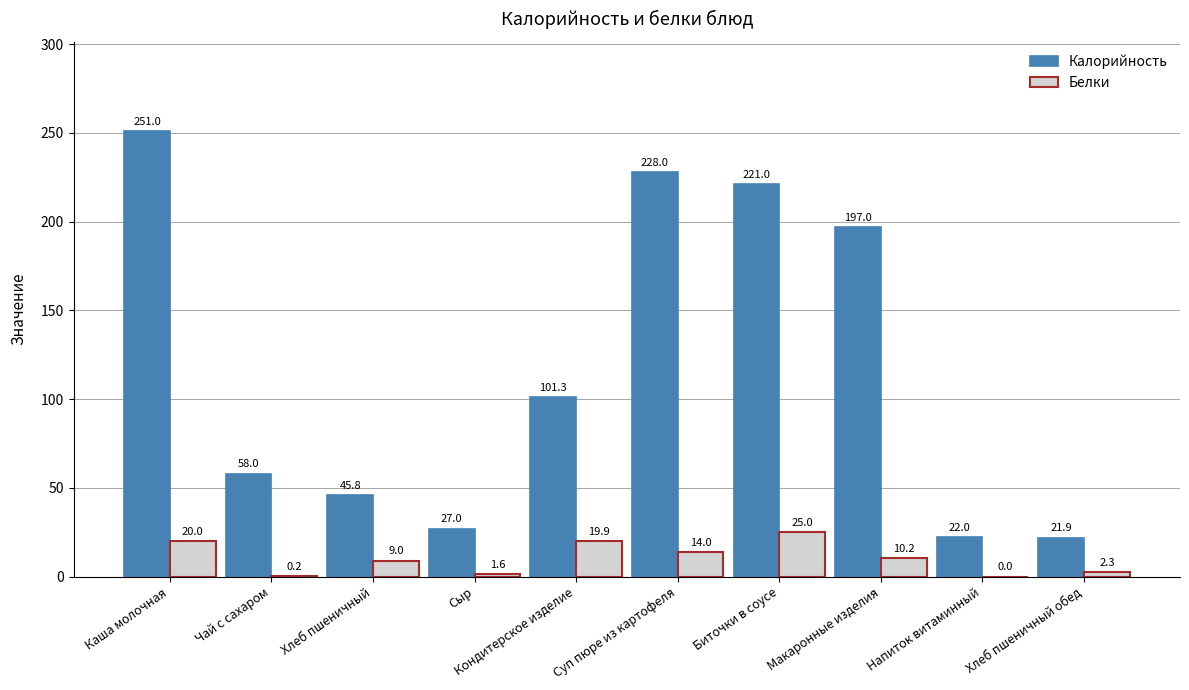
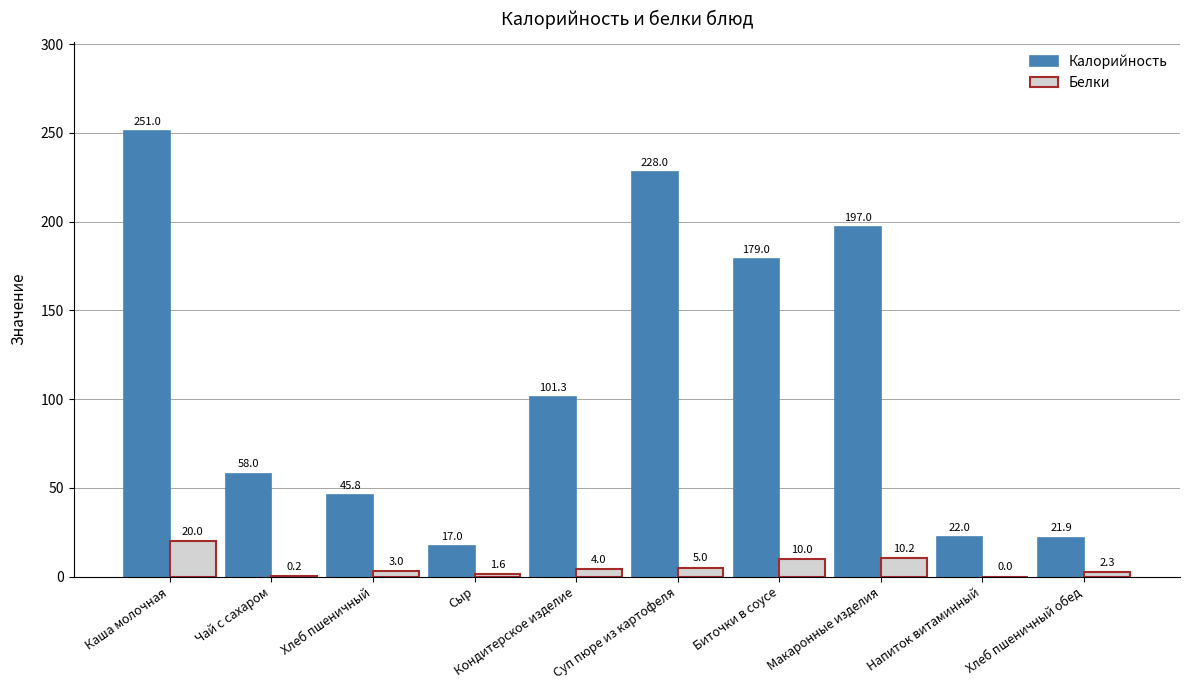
Белки, Хлеб пшеничный: 9.0 -> 3.0
Калорийность, Сыр: 27.0 -> 17.0
Белки, Кондитерское изделие: 19.9 -> 4.0
Белки, Суп пюре из картофеля: 14.0 -> 5.0
Калорийность, Биточки в соусе: 221.0 -> 179.0
Белки, Биточки в соусе: 25.0 -> 10.0
